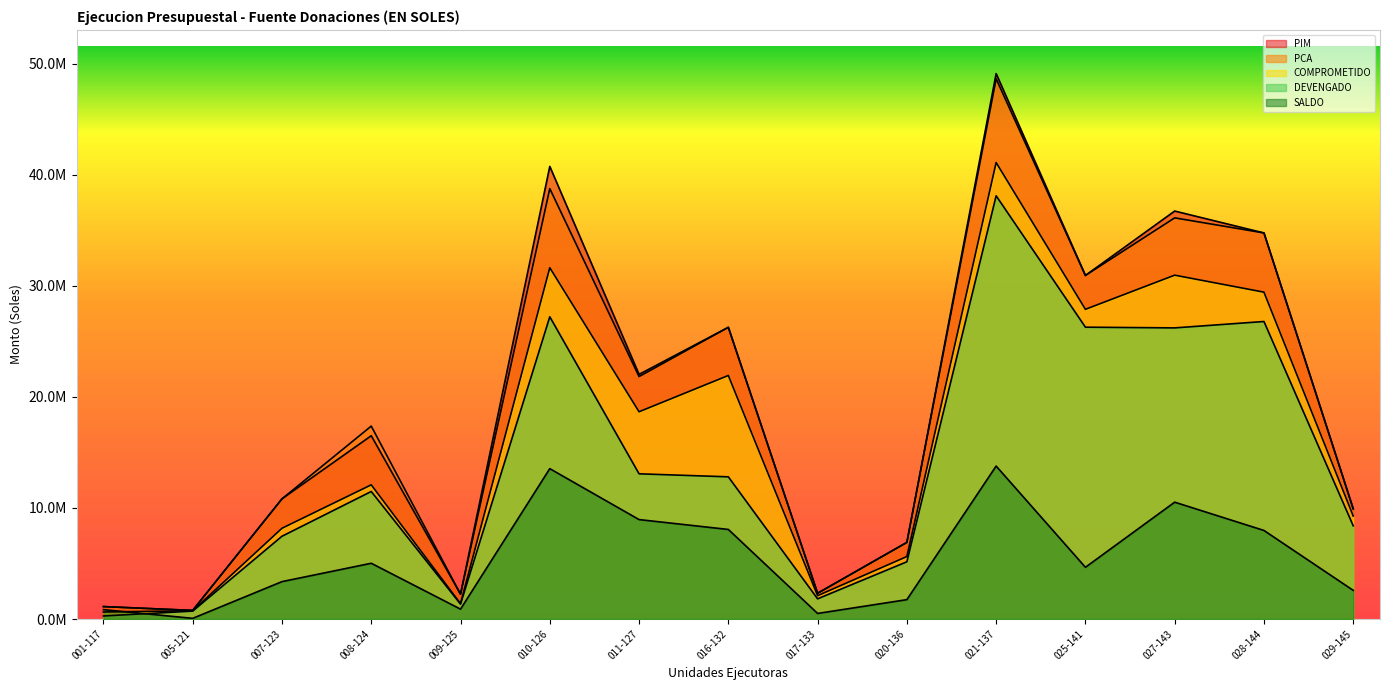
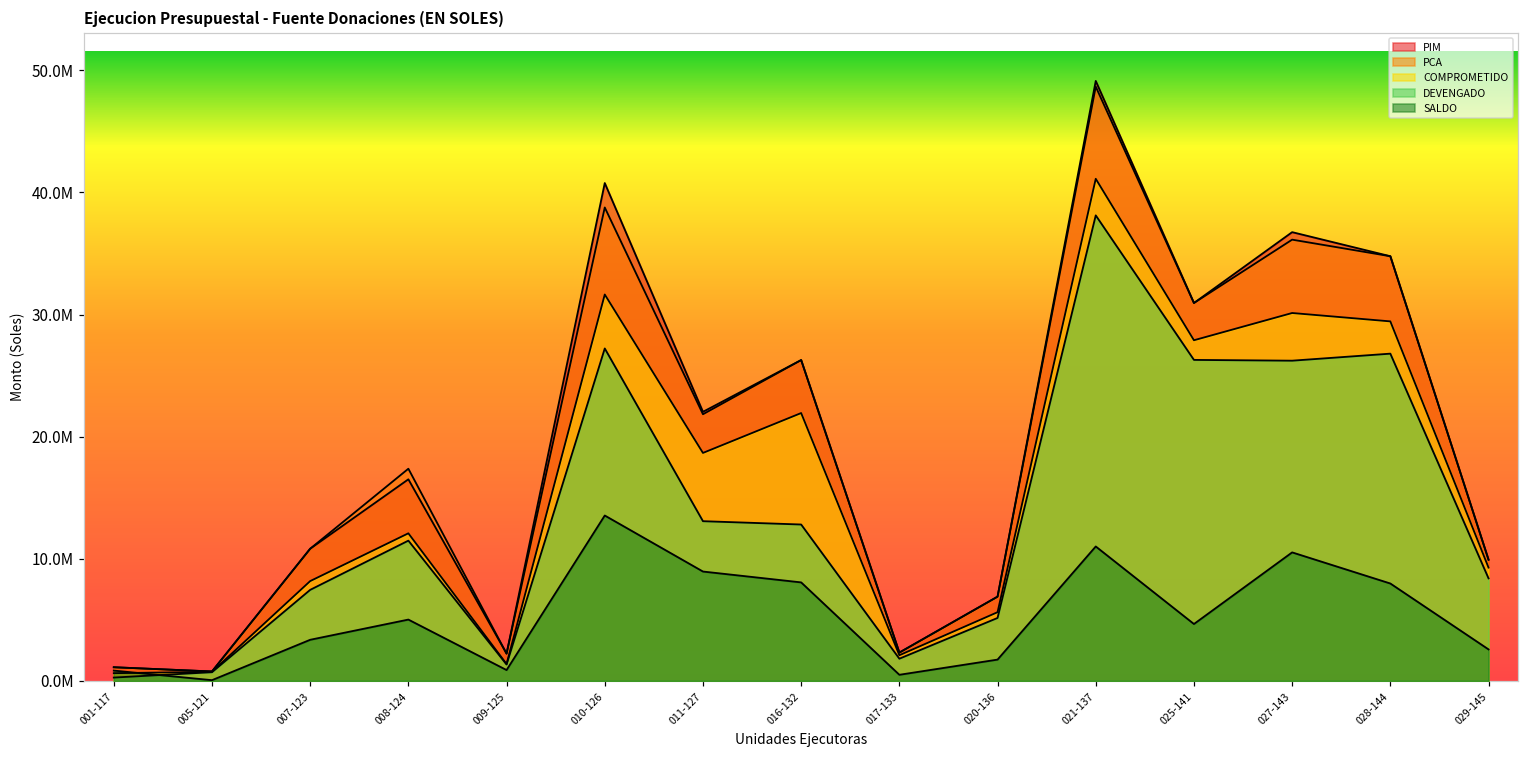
SALDO, 021-137: 13800000 -> 11000000
COMPROMETIDO, 027-143: 31000000 -> 30100000
